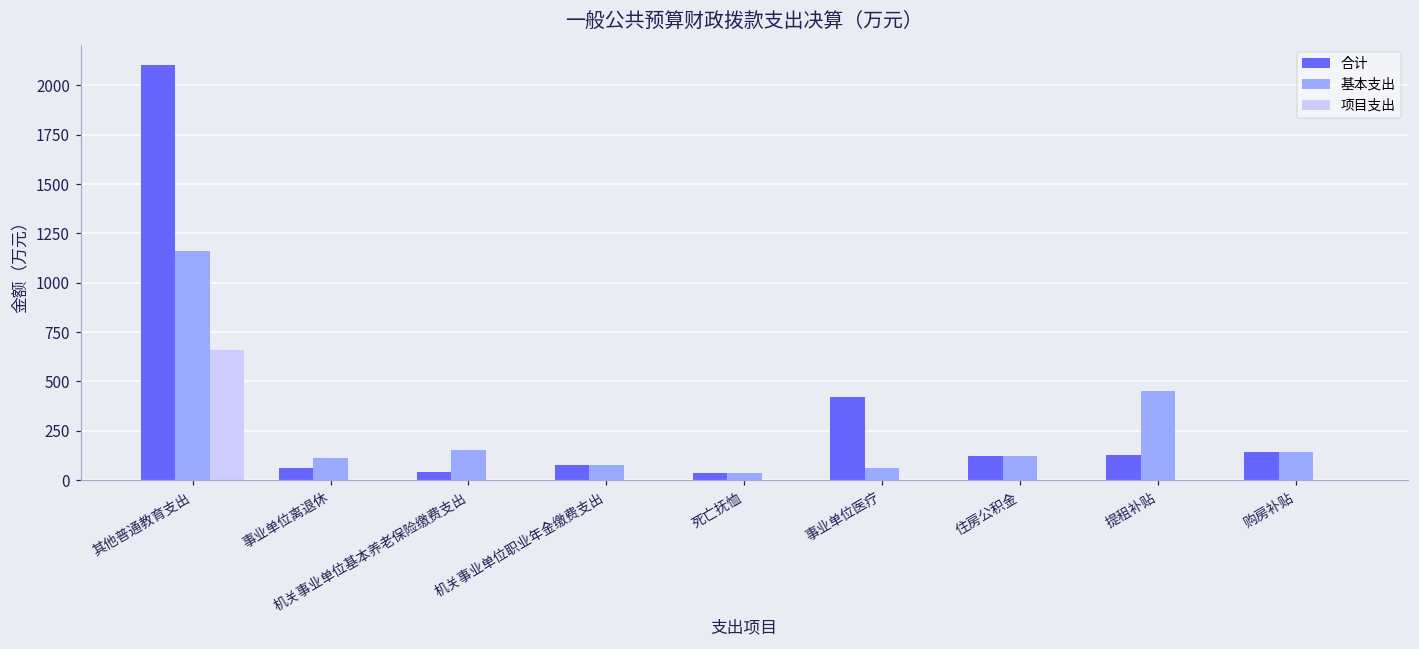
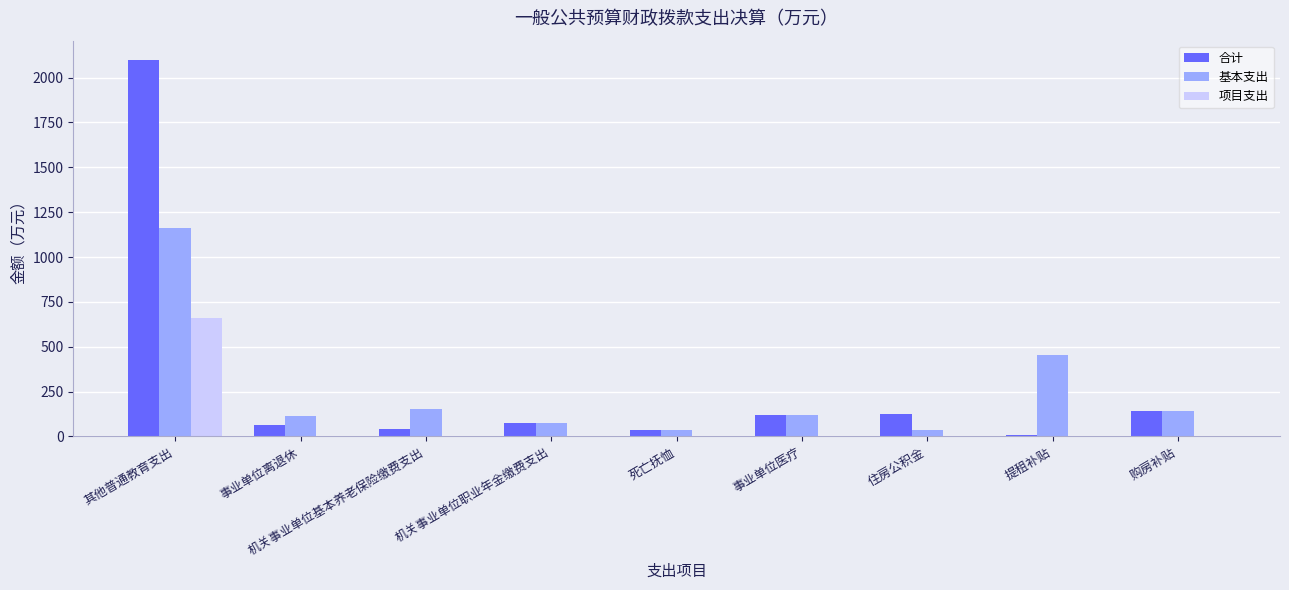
合计, 事业单位医疗: 420 -> 120
基本支出, 事业单位医疗: 60 -> 120
基本支出, 住房公积金: 120 -> 30
合计, 提租补贴: 130 -> 10
